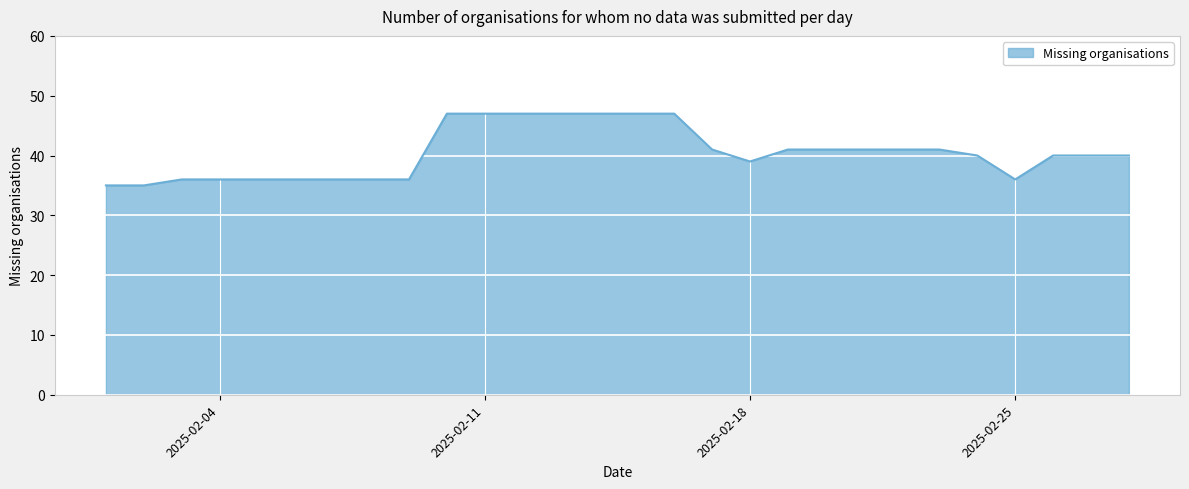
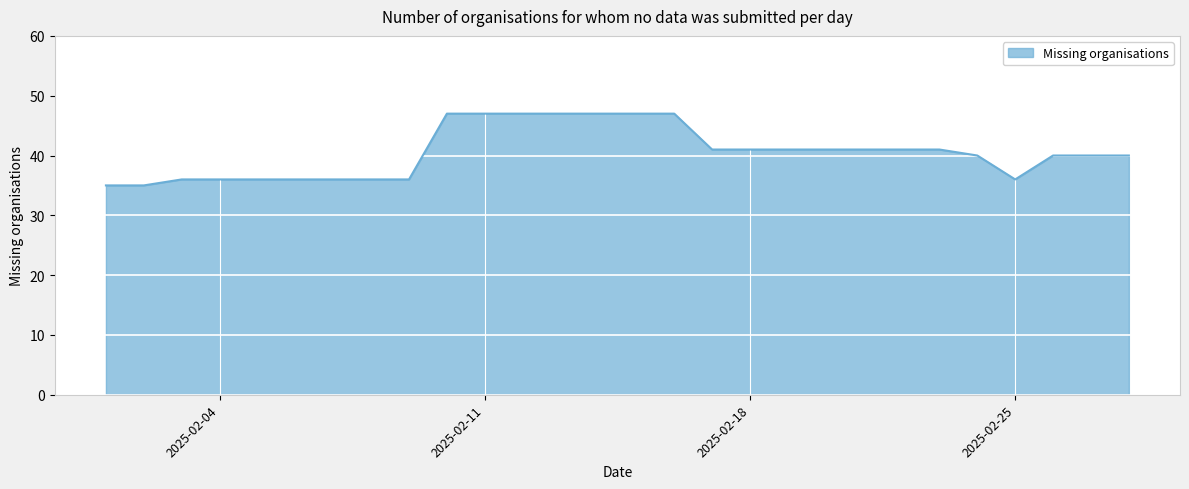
2025-02-18: 39 -> 41
